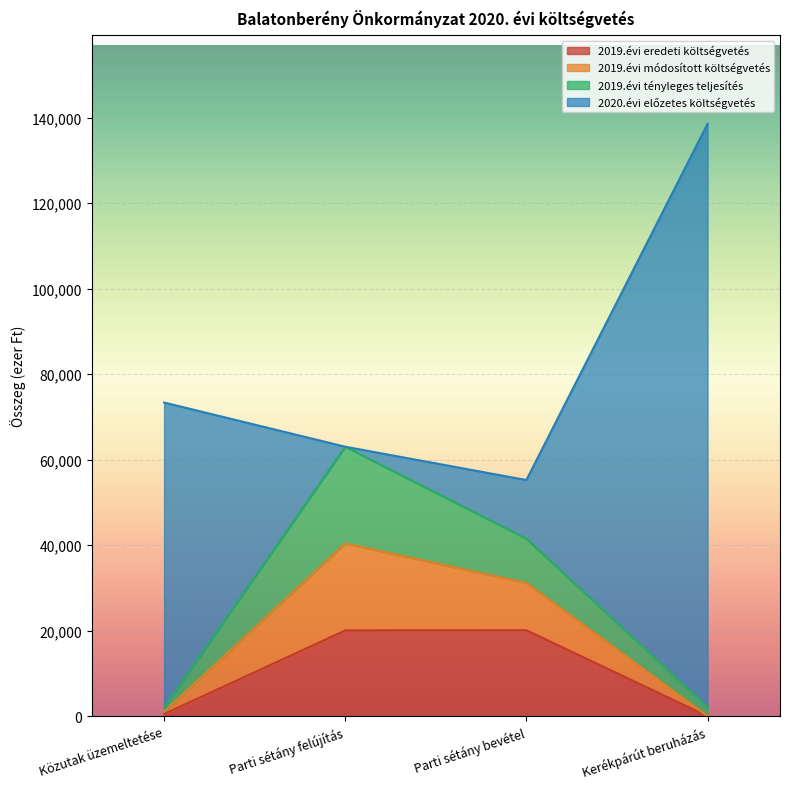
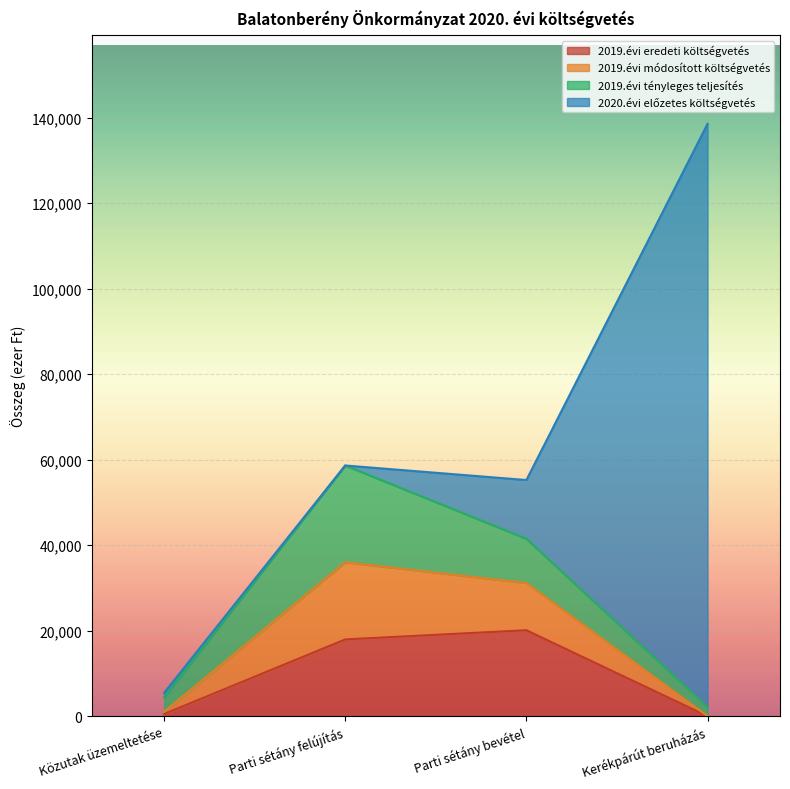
2019.évi tényleges teljesítés, Közutak üzemeltetése: 1,000 -> 3,000
2020.évi előzetes költségvetés, Közutak üzemeltetése: 71,000 -> 1,000
2019.évi eredeti költségvetés, Parti sétány felújítás: 20,000 -> 18,000
2019.évi módosított költségvetés, Parti sétány felújítás: 20,000 -> 18,000
